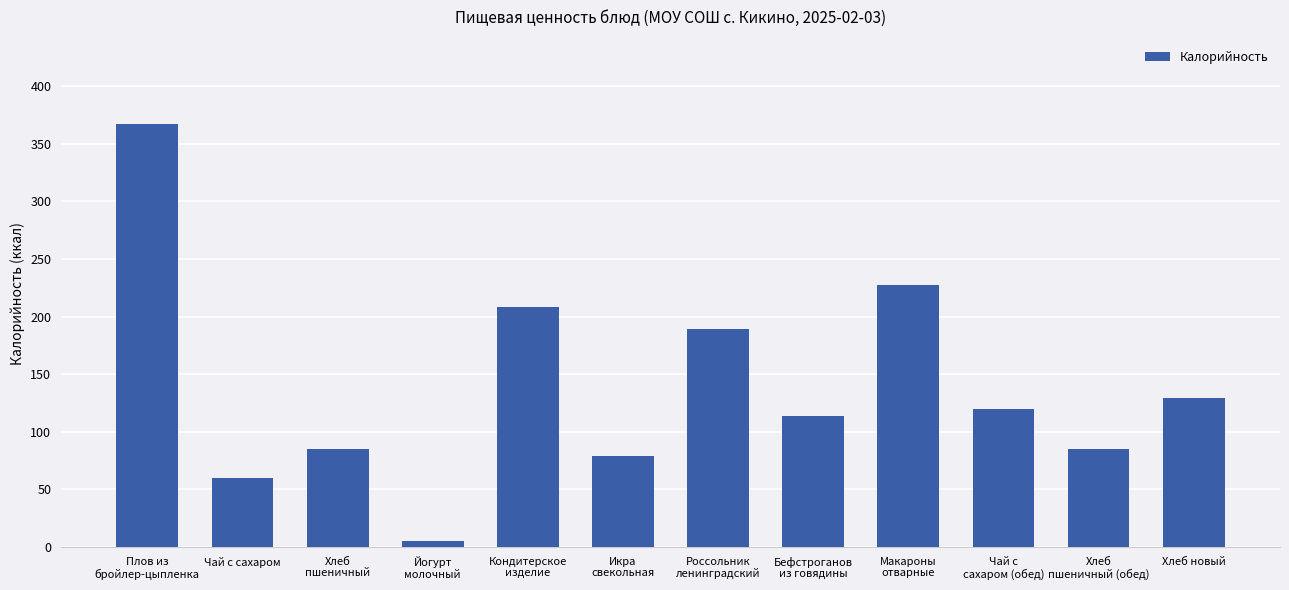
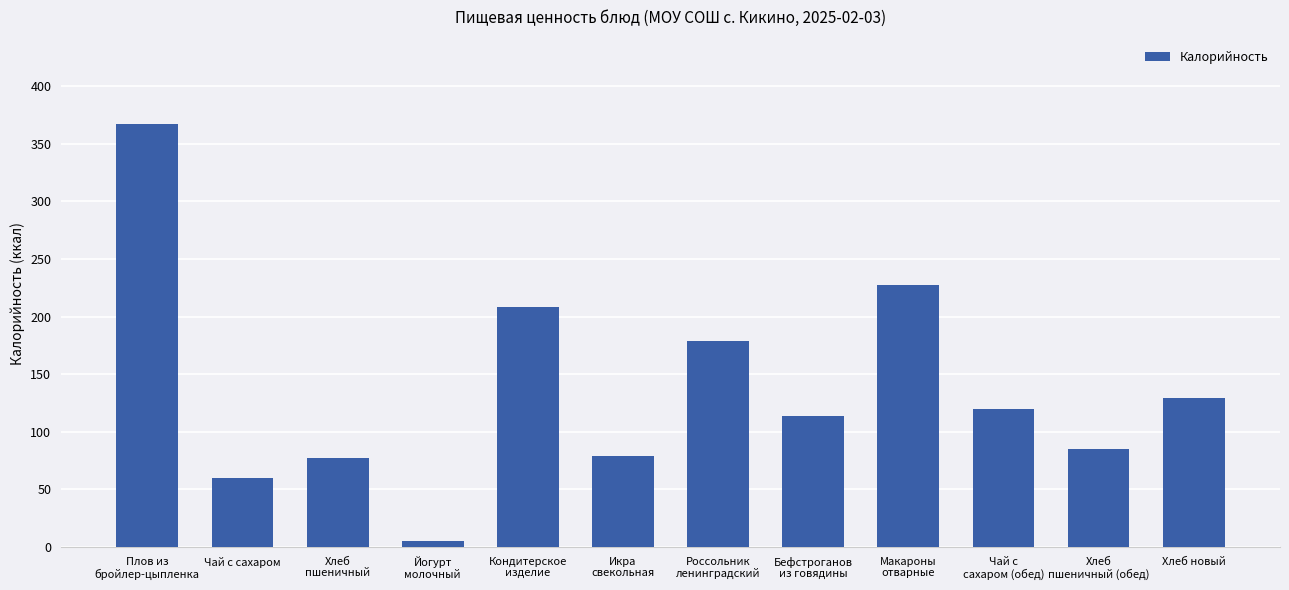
Хлеб пшеничный: 85 -> 77
Россольник ленинградский: 189 -> 179
